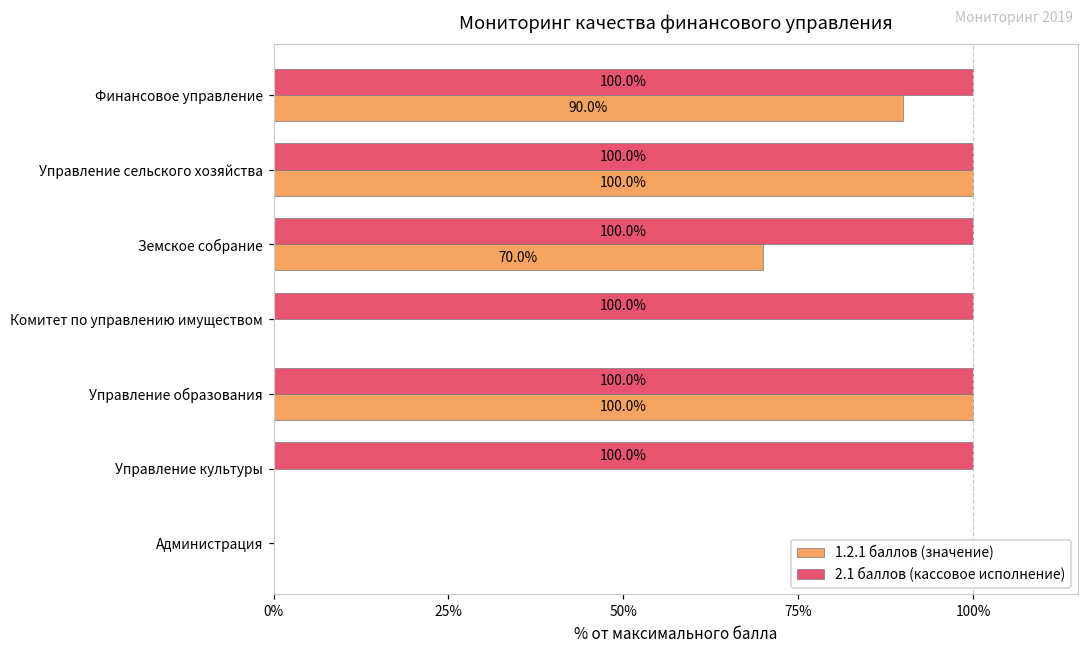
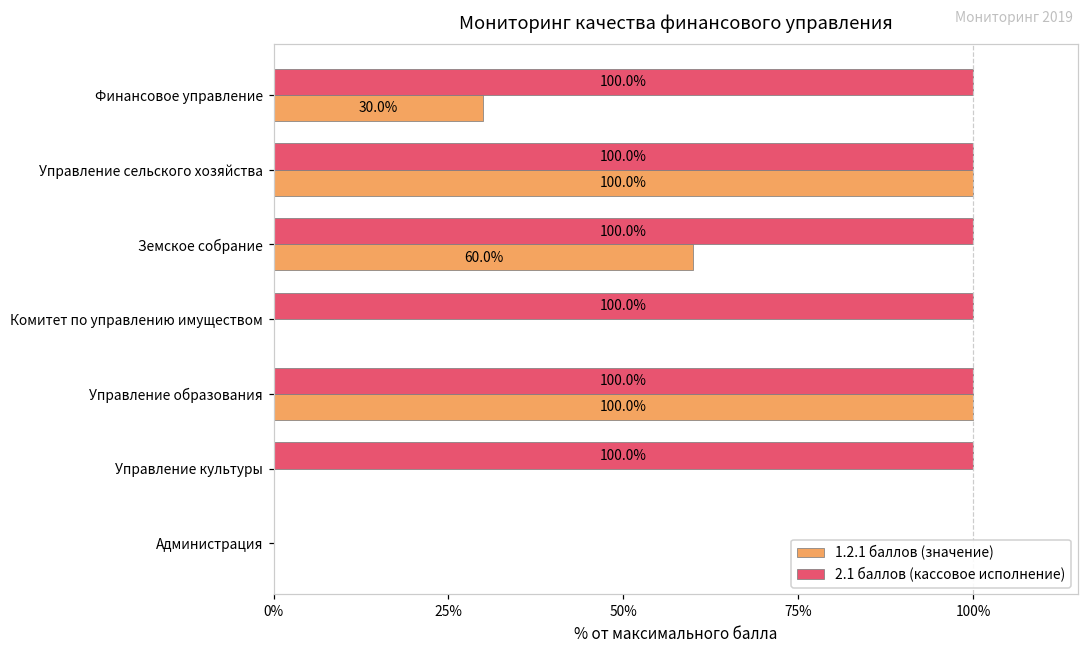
1.2.1 баллов (значение), Финансовое управление: 90.0% -> 30.0%
1.2.1 баллов (значение), Земское собрание: 70.0% -> 60.0%
